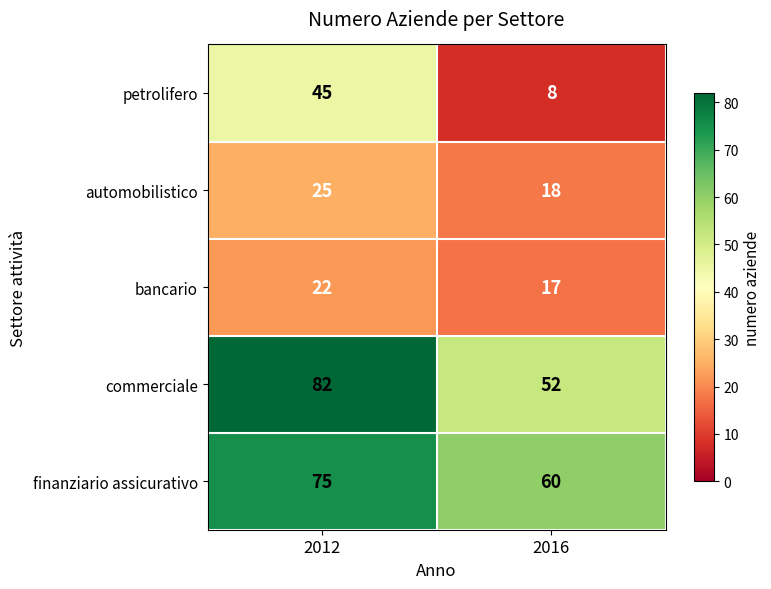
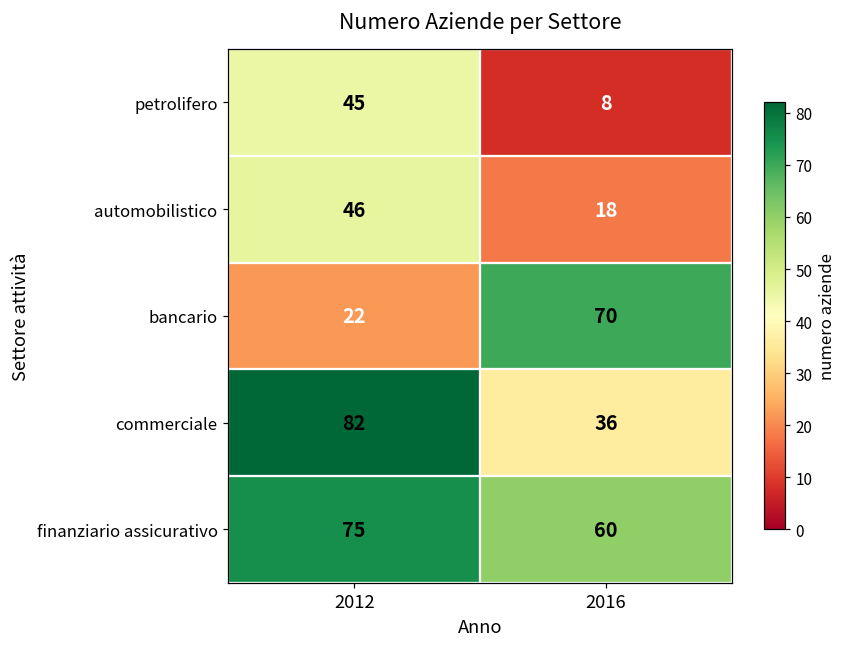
automobilistico, 2012: 25 -> 46
bancario, 2016: 17 -> 70
commerciale, 2016: 52 -> 36
